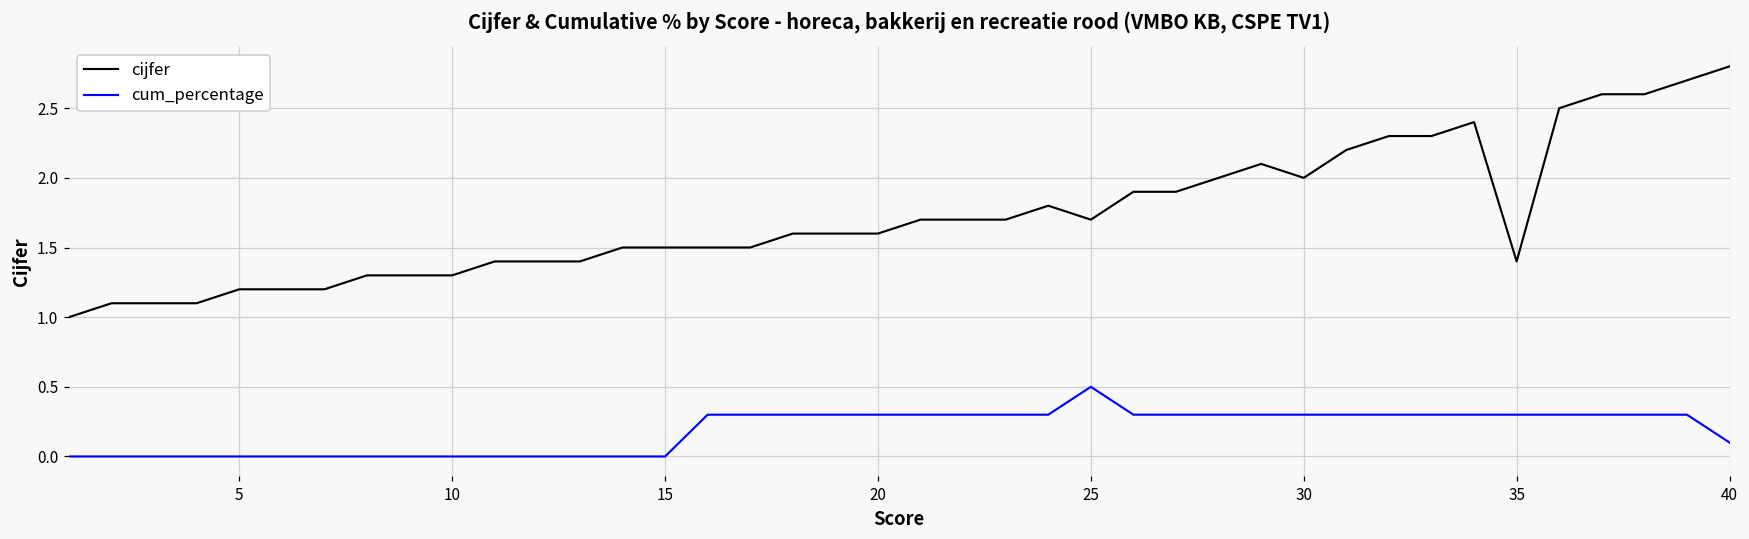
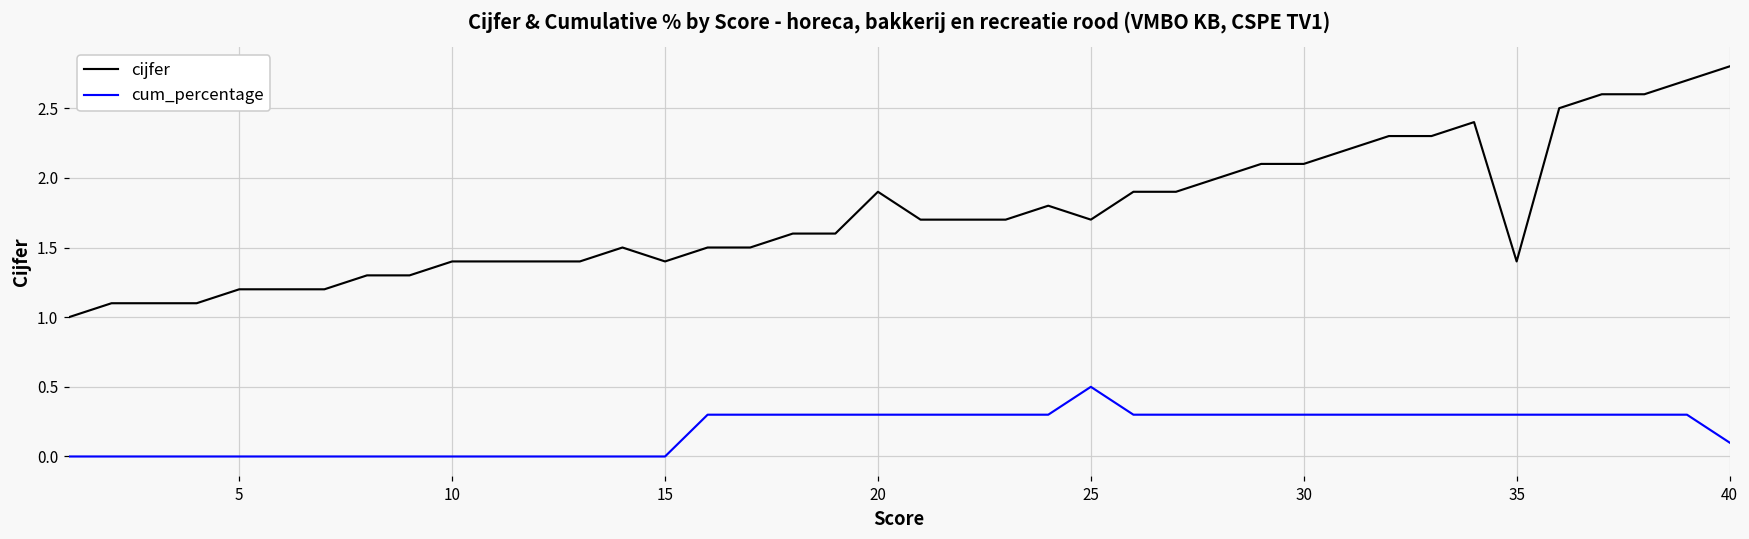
cijfer, 10: 1.3 -> 1.4
cijfer, 15: 1.5 -> 1.4
cijfer, 20: 1.6 -> 1.9
cijfer, 30: 2.0 -> 2.1
